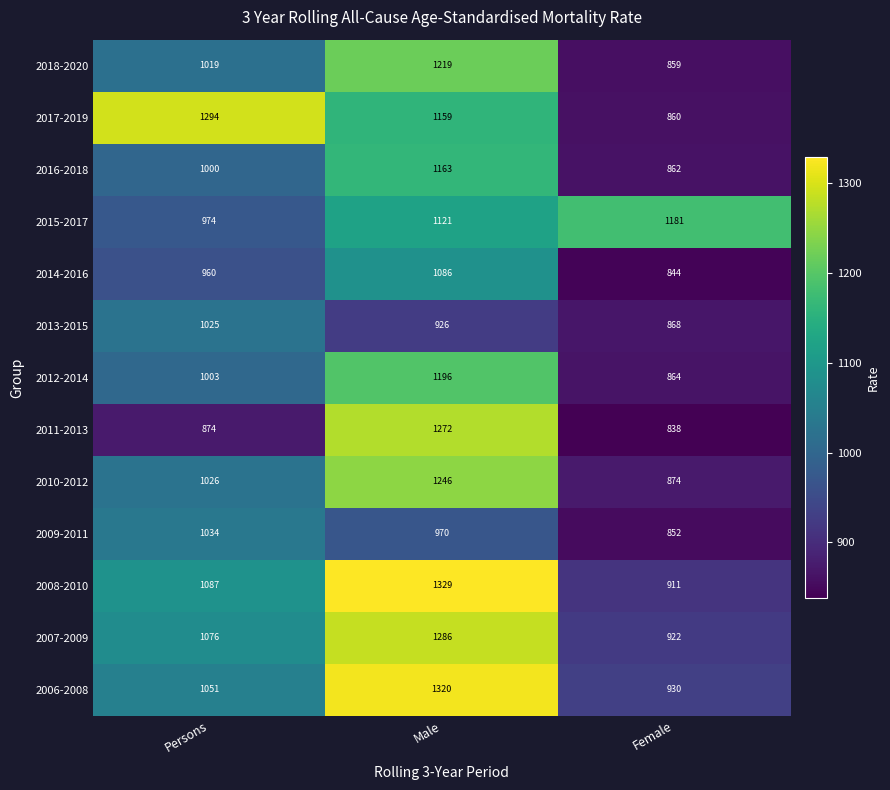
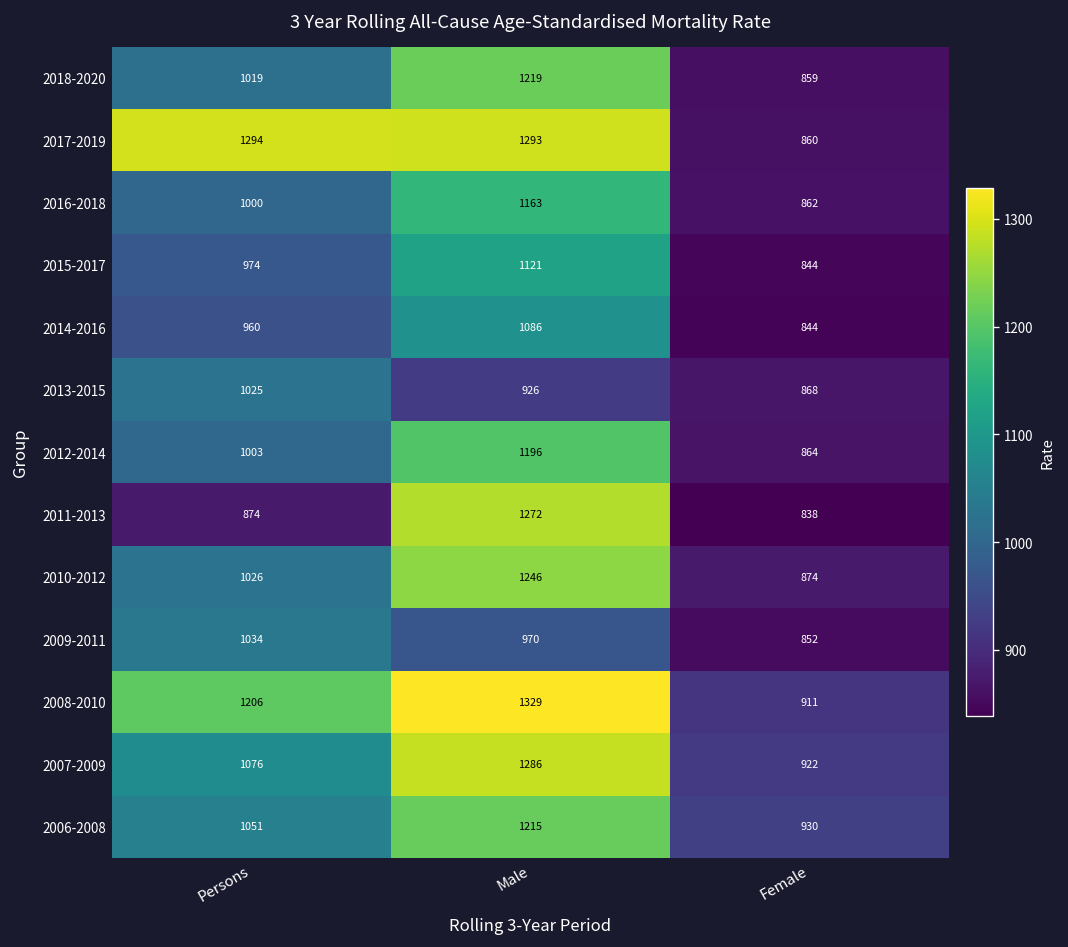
2017-2019, Male: 1159 -> 1293
2015-2017, Female: 1181 -> 844
2008-2010, Persons: 1087 -> 1206
2006-2008, Male: 1320 -> 1215
